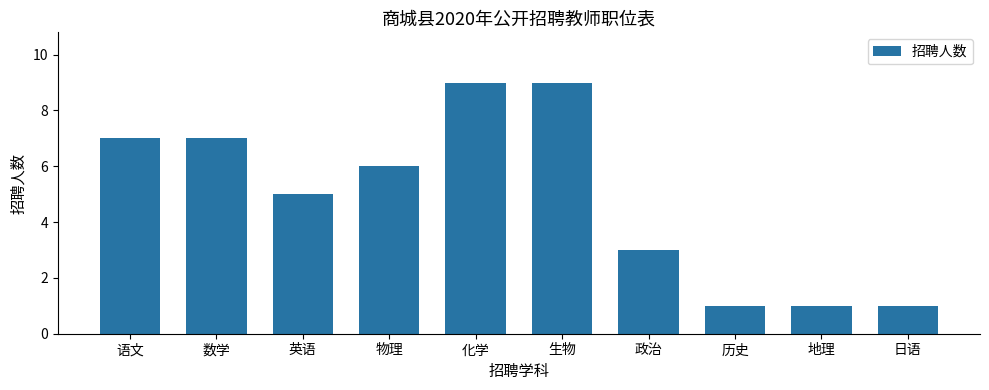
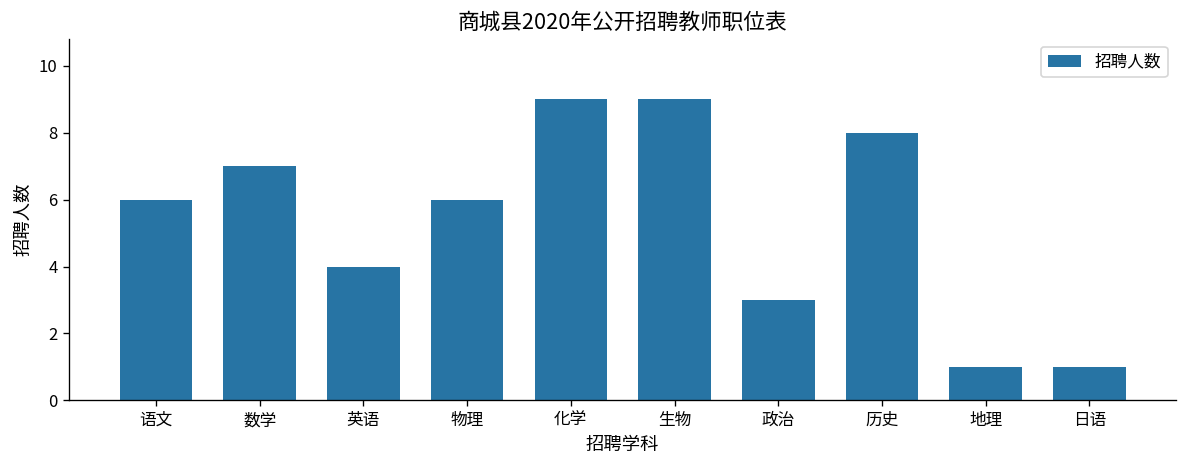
语文: 7 -> 6
英语: 5 -> 4
历史: 1 -> 8
